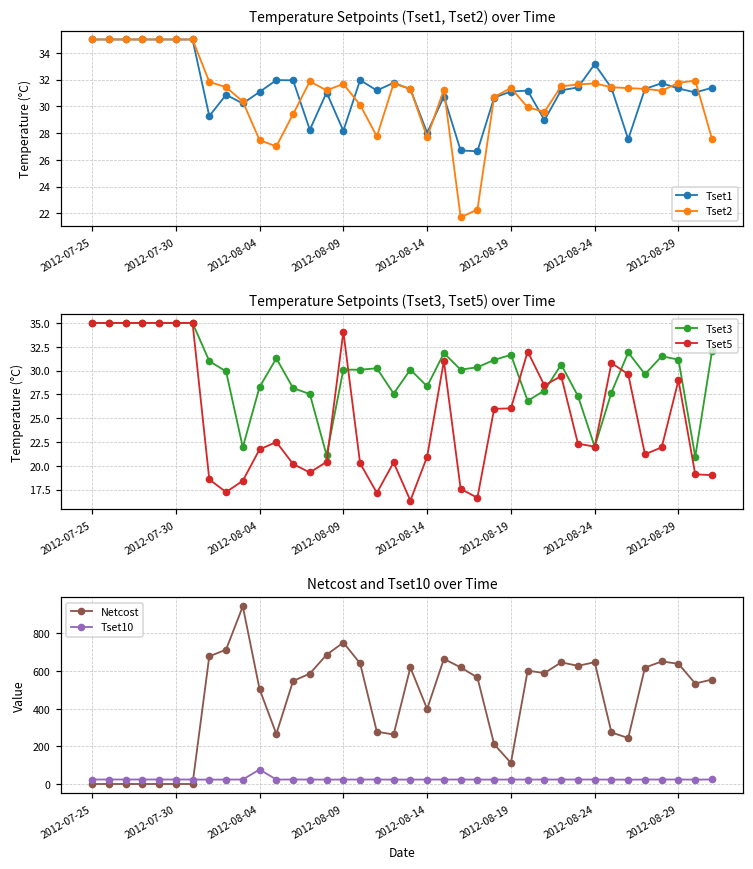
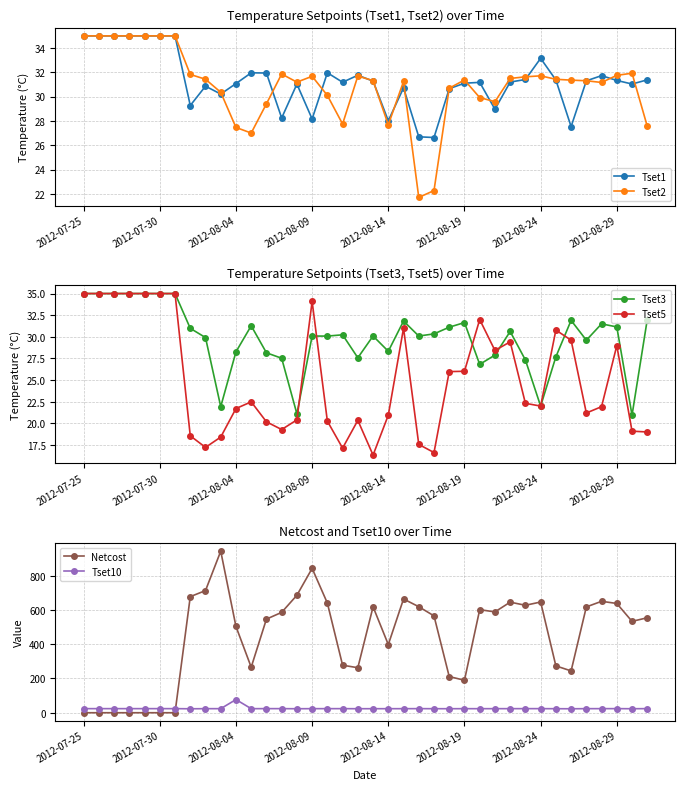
Netcost and Tset10 over Time, Netcost, 2012-08-09: 750 -> 840
Netcost and Tset10 over Time, Netcost, 2012-08-19: 110 -> 190
